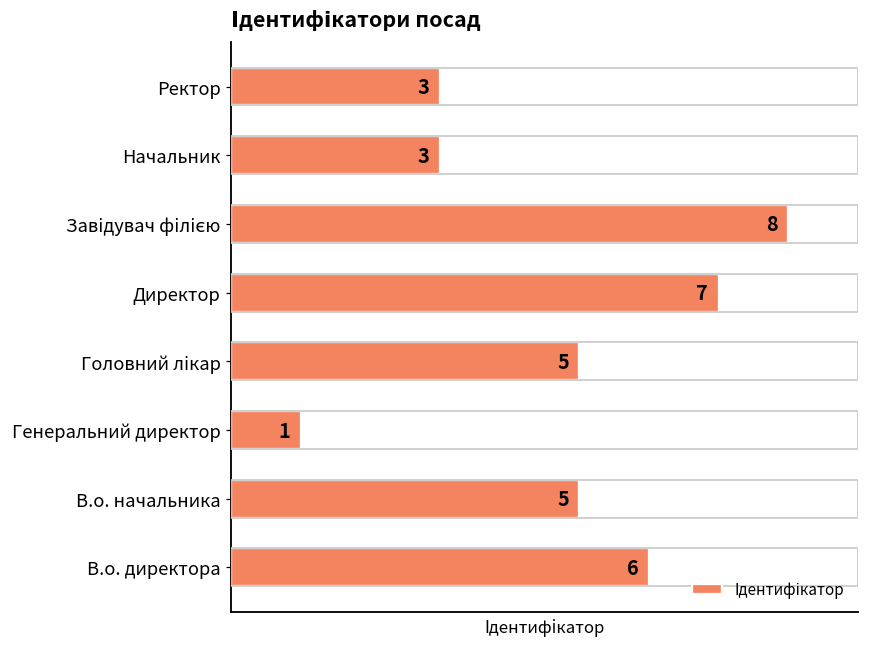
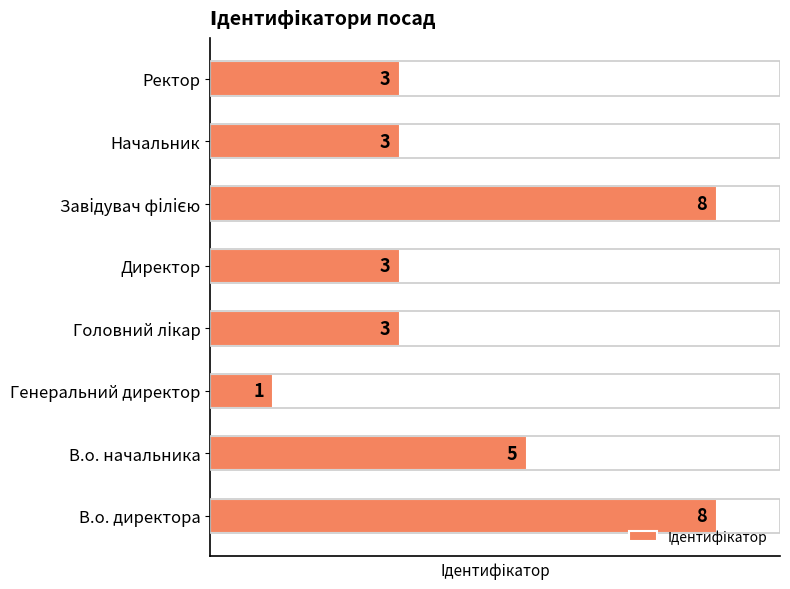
Директор: 7 -> 3
Головний лікар: 5 -> 3
В.о. директора: 6 -> 8
